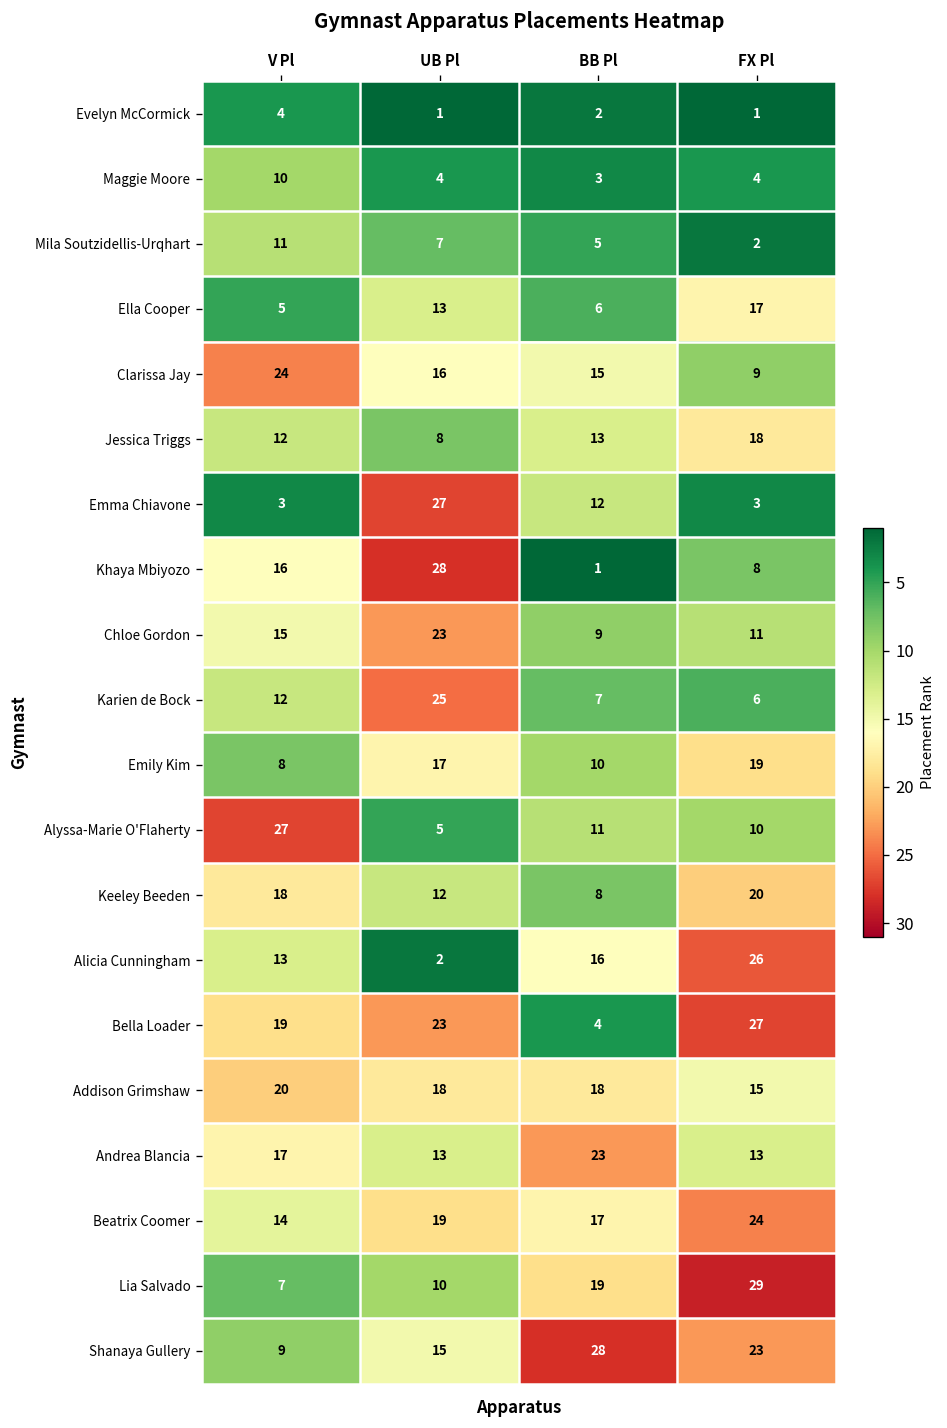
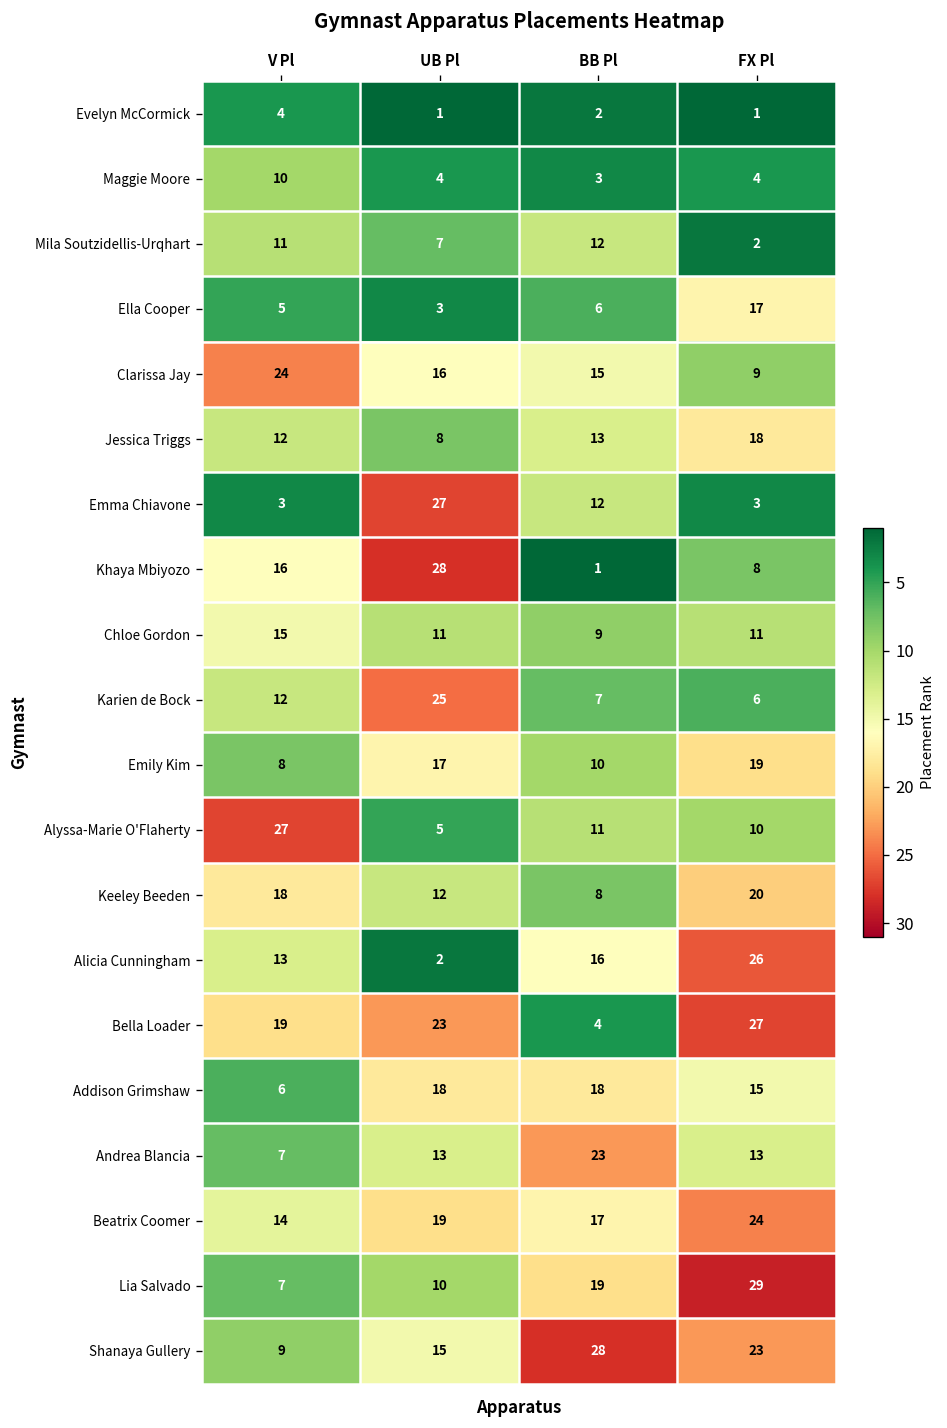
Mila Soutzidellis-Urqhart, BB Pl: 5 -> 12
Ella Cooper, UB Pl: 13 -> 3
Chloe Gordon, UB Pl: 23 -> 11
Addison Grimshaw, V Pl: 20 -> 6
Andrea Blancia, V Pl: 17 -> 7
